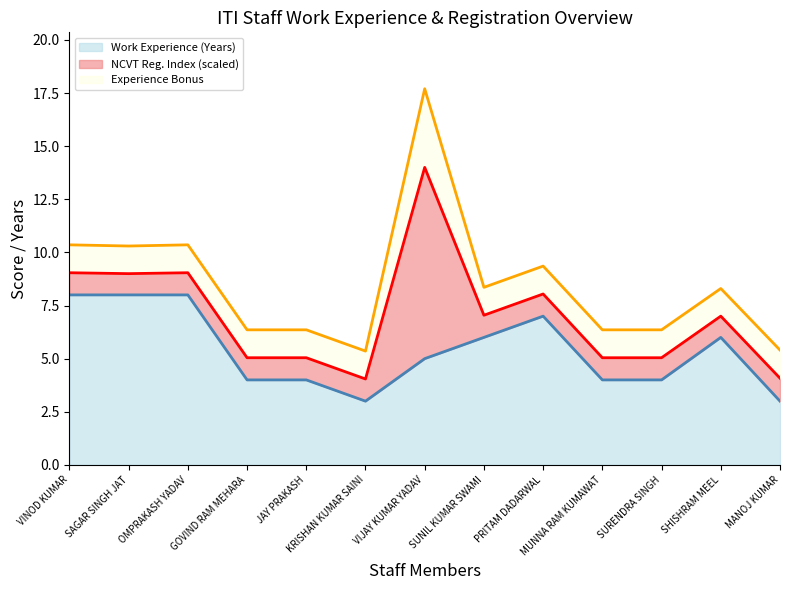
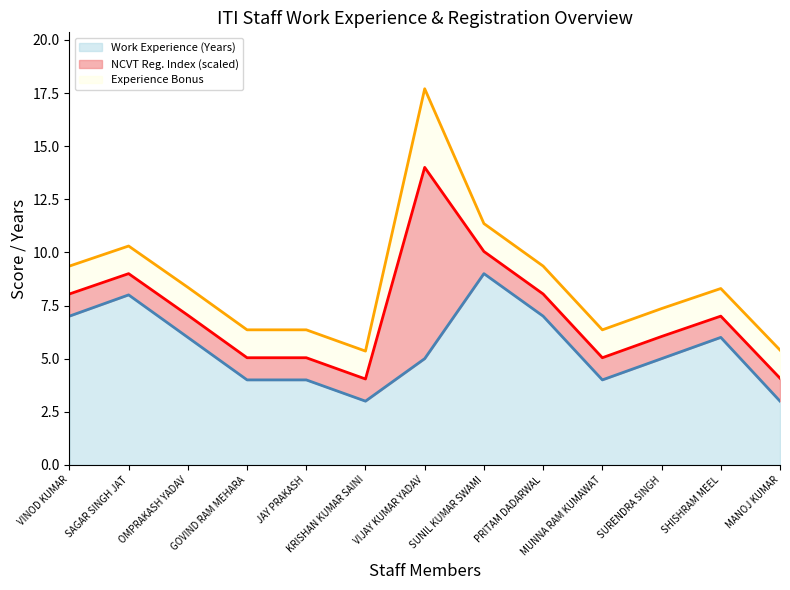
Work Experience (Years), VINOD KUMAR: 8 -> 7
Work Experience (Years), OMPRAKASH YADAV: 8 -> 6
Work Experience (Years), SUNIL KUMAR SWAMI: 6 -> 9
Work Experience (Years), SURENDRA SINGH: 4 -> 5
